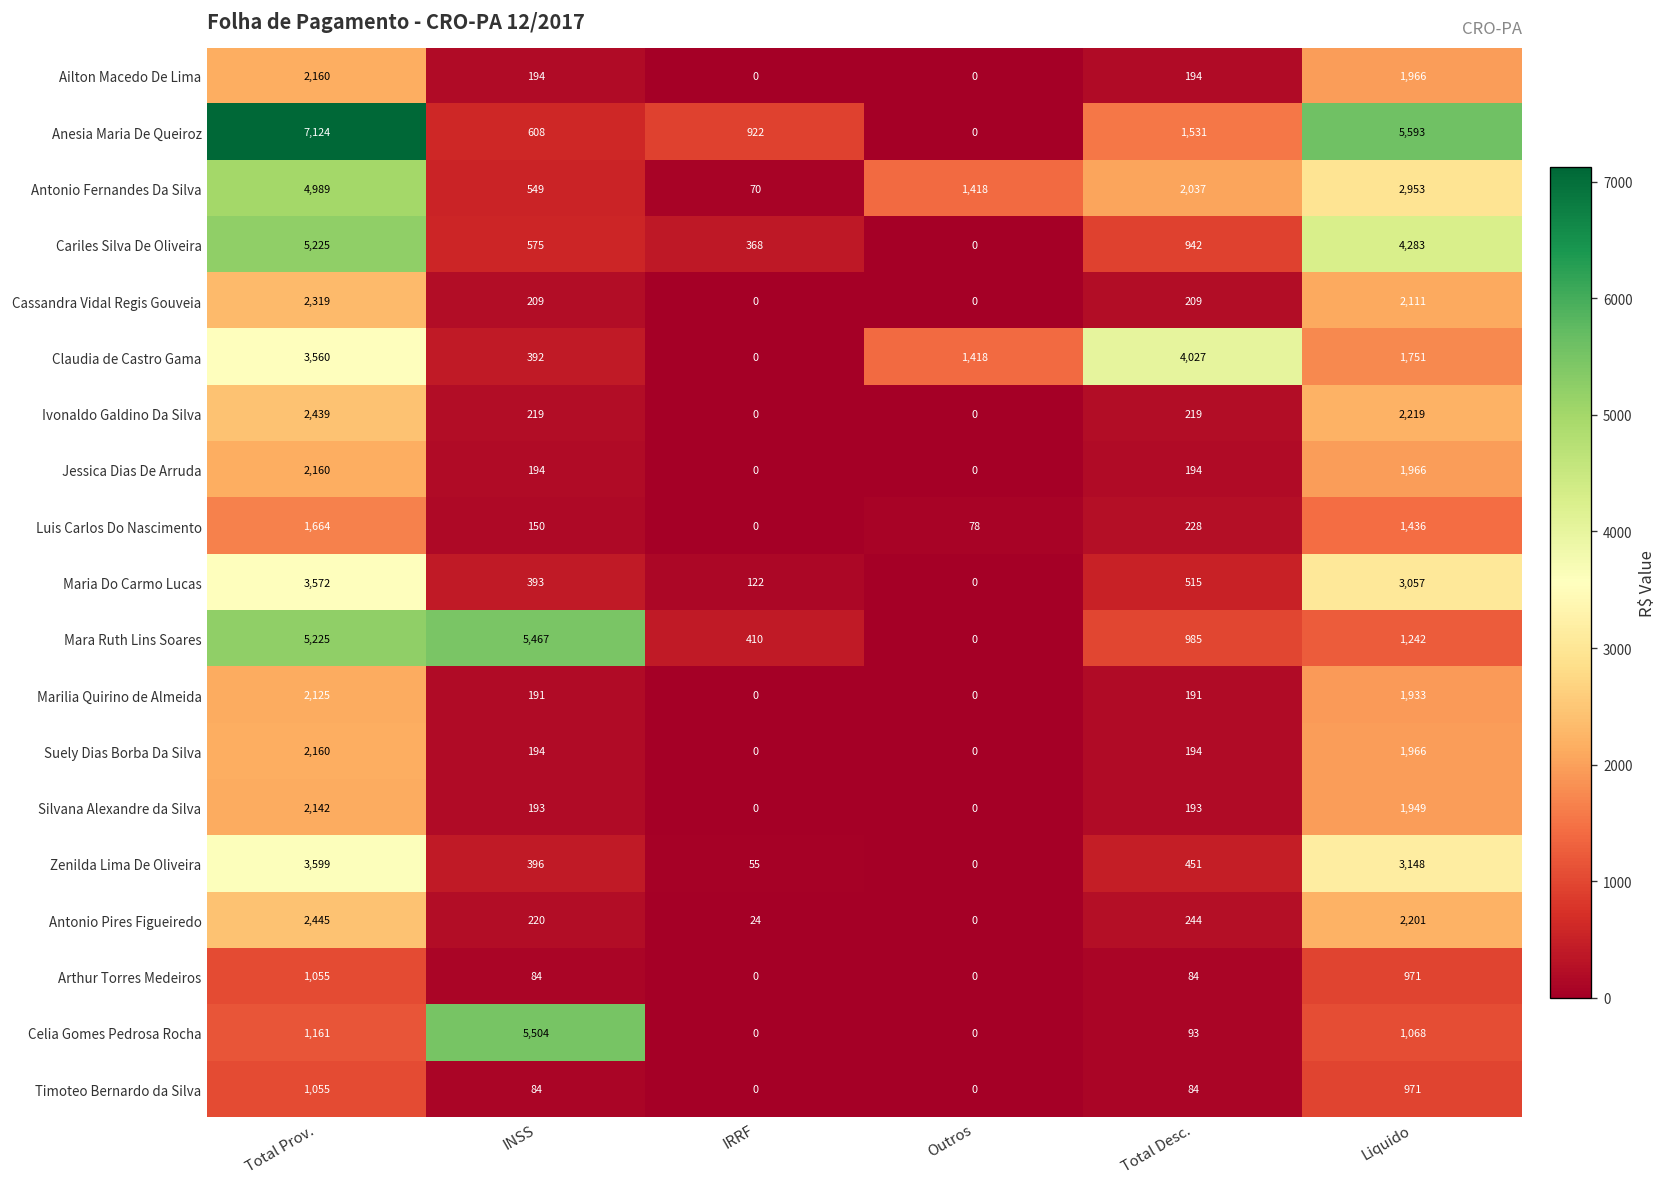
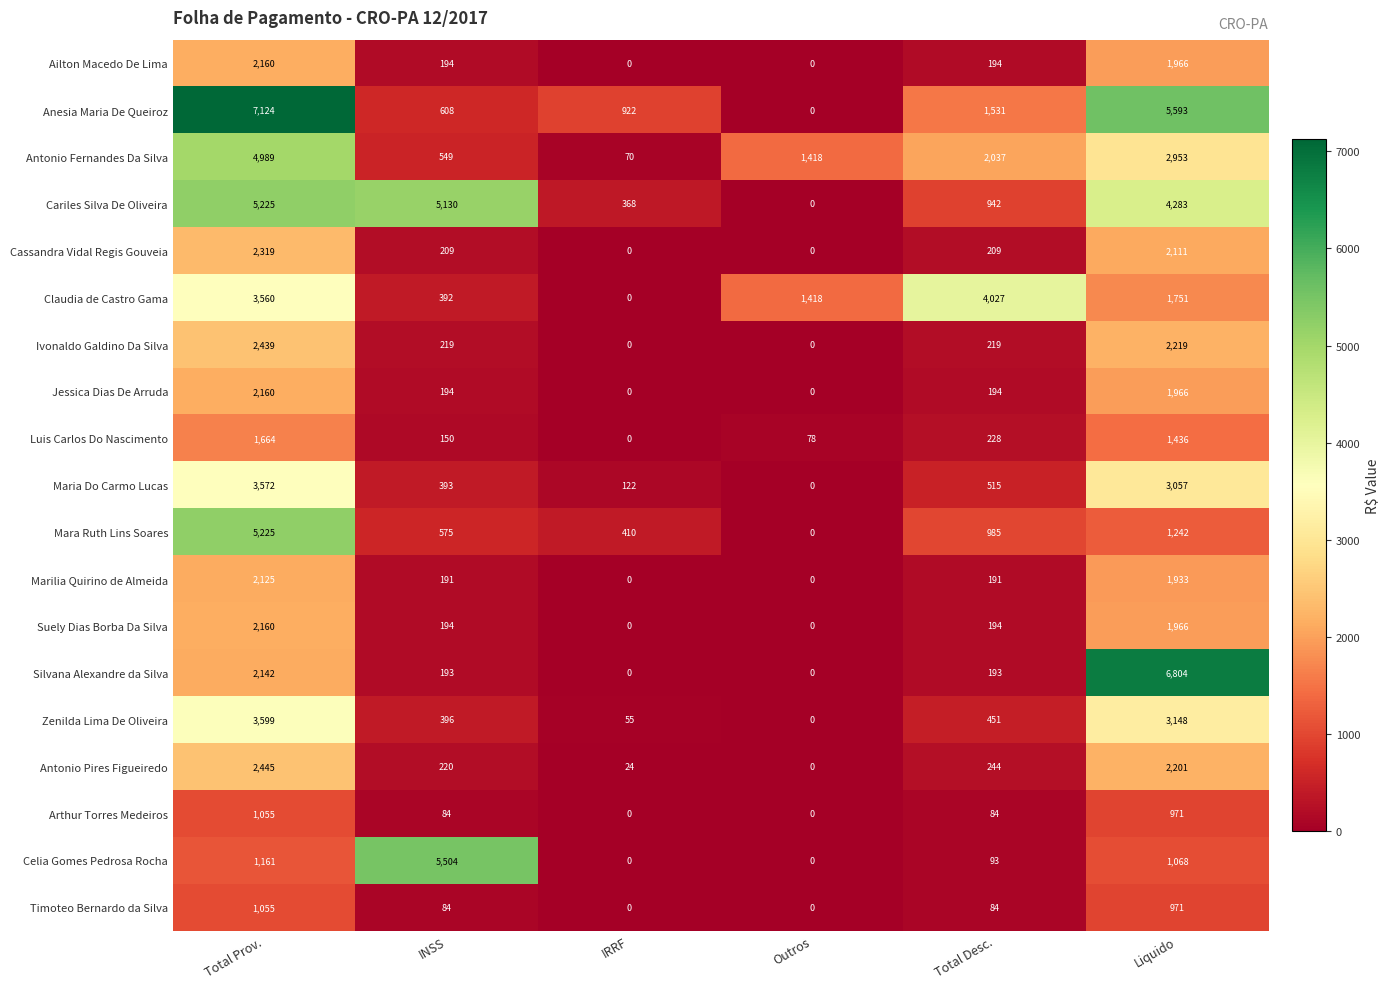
Cariles Silva De Oliveira, INSS: 575 -> 5,130
Mara Ruth Lins Soares, INSS: 5,467 -> 575
Silvana Alexandre da Silva, Liquido: 1,949 -> 6,804
